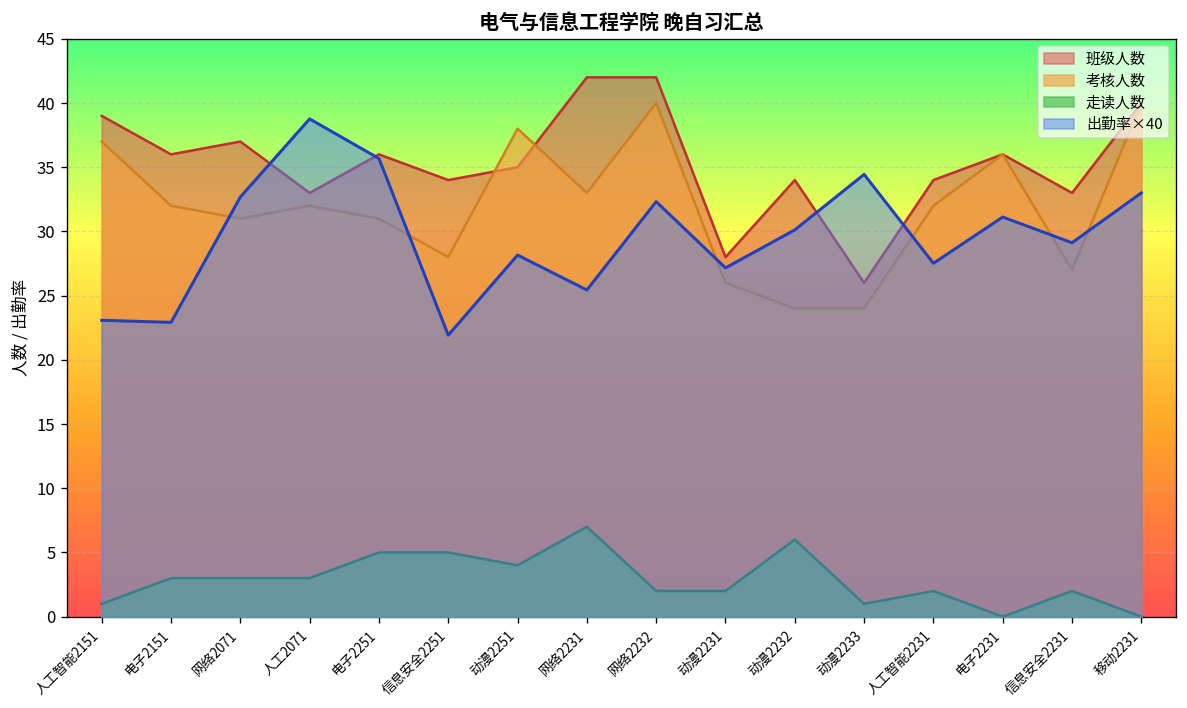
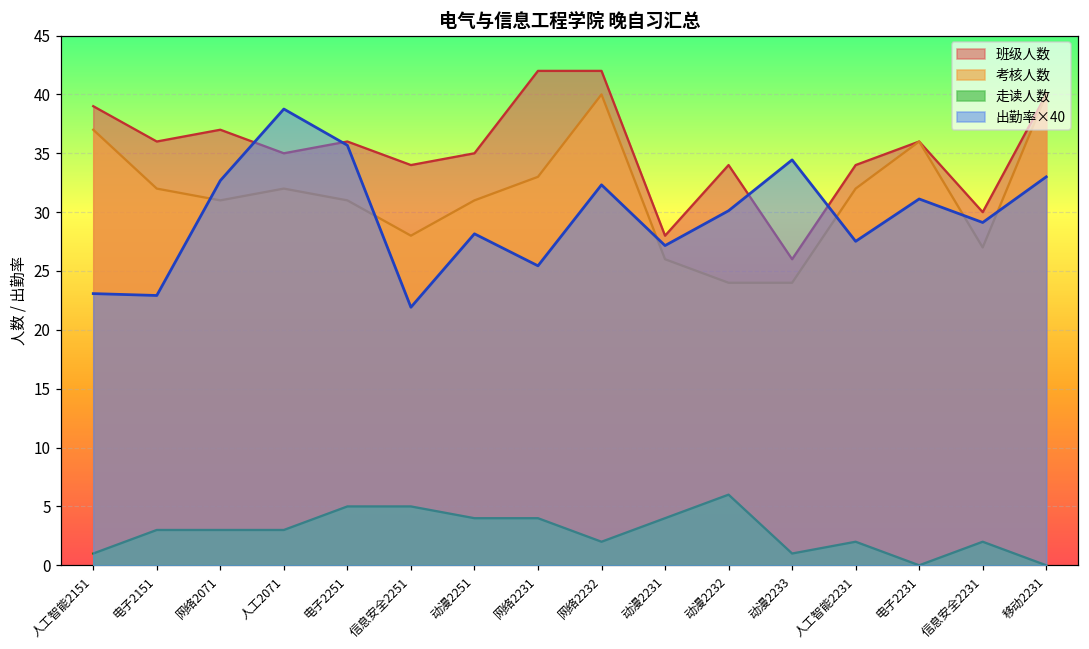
班级人数, 人工2071: 33 -> 35
考核人数, 动漫2251: 38 -> 31
走读人数, 网络2231: 7 -> 4
走读人数, 动漫2231: 2 -> 4
班级人数, 信息安全2231: 33 -> 30
